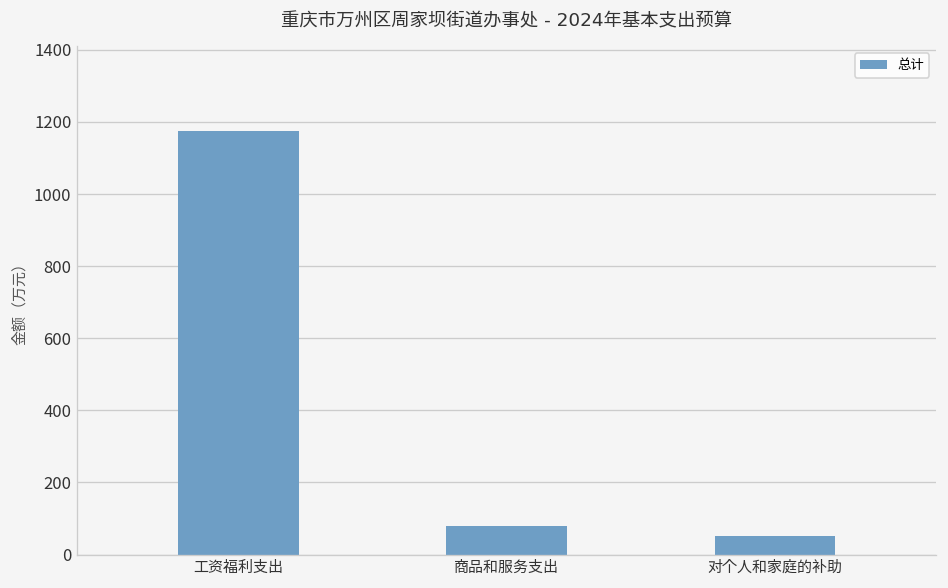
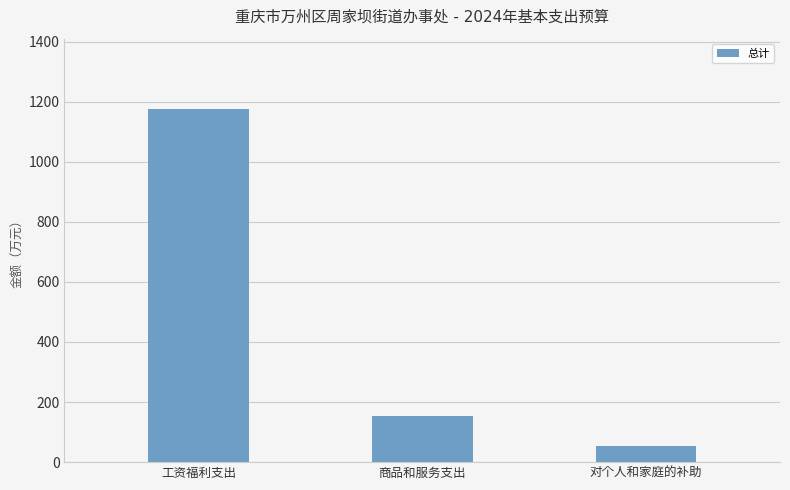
商品和服务支出: 80 -> 150
